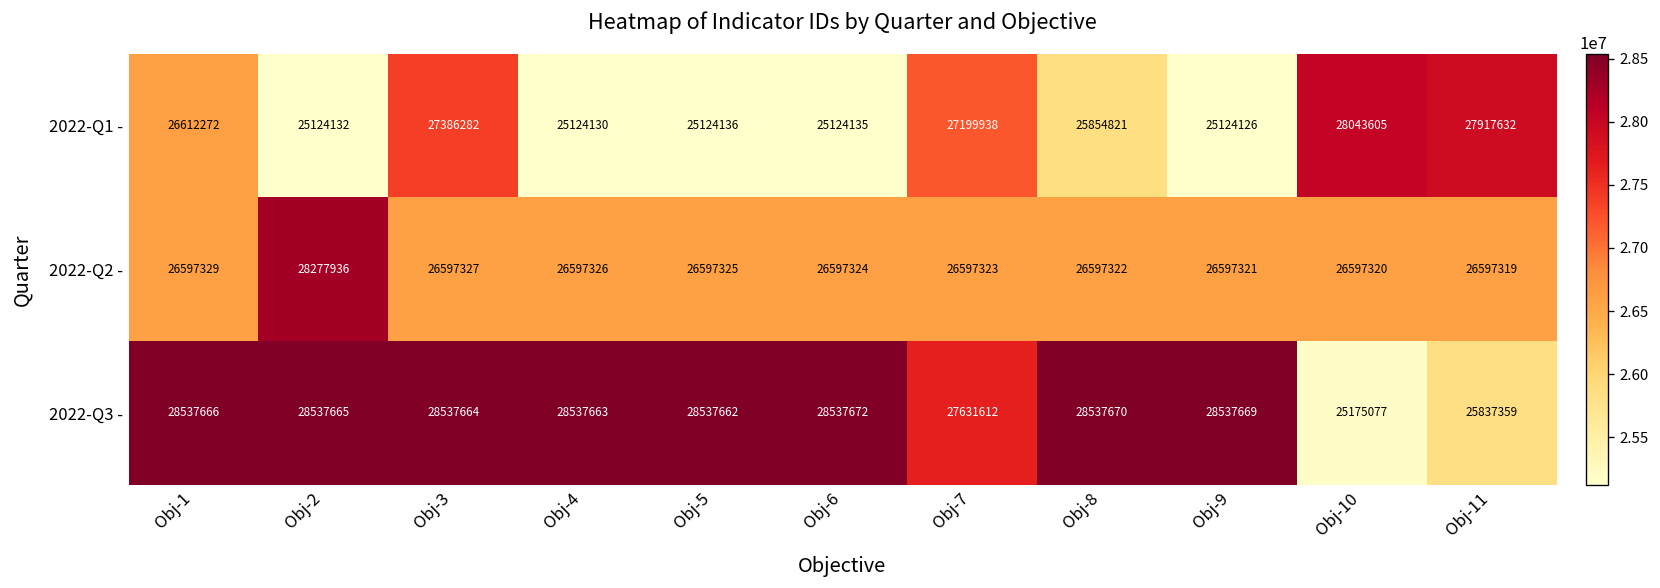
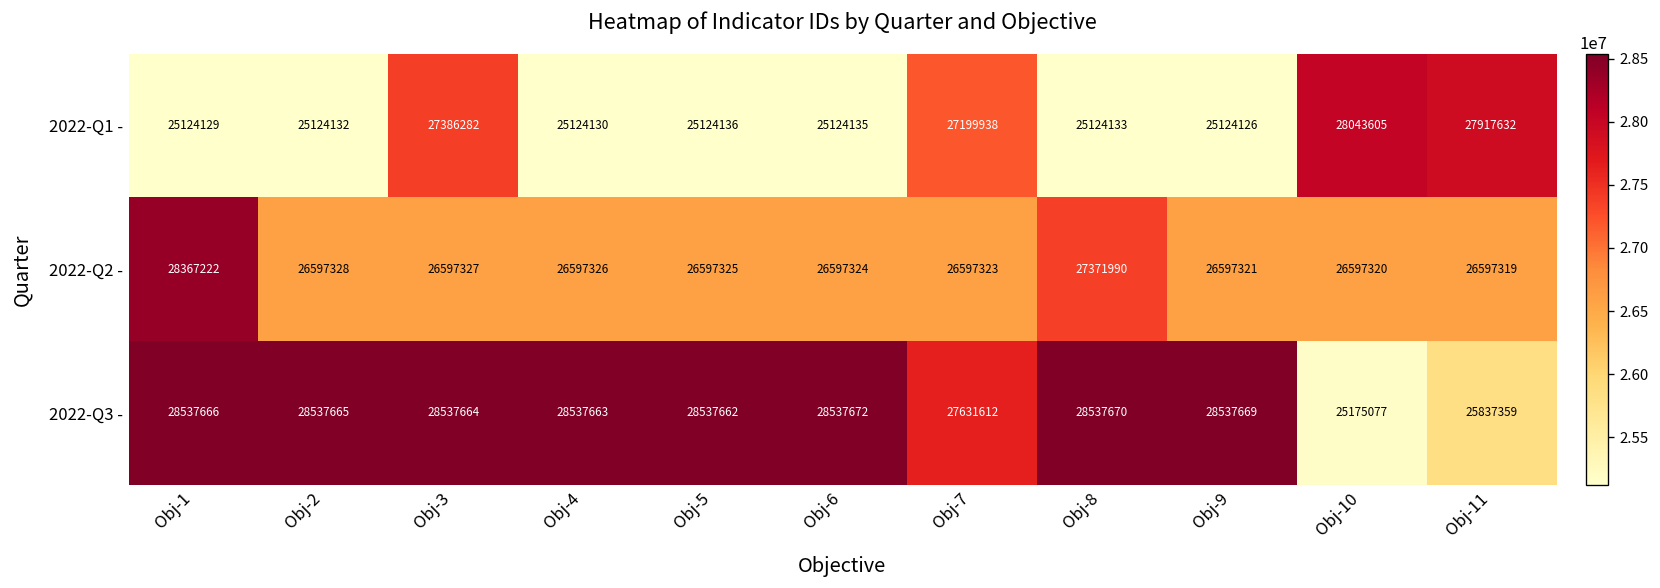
2022-Q1 -, Obj-1: 26612272 -> 25124129
2022-Q1 -, Obj-8: 25854821 -> 25124133
2022-Q2 -, Obj-1: 26597329 -> 28367222
2022-Q2 -, Obj-2: 28277936 -> 26597328
2022-Q2 -, Obj-8: 26597322 -> 27371990
